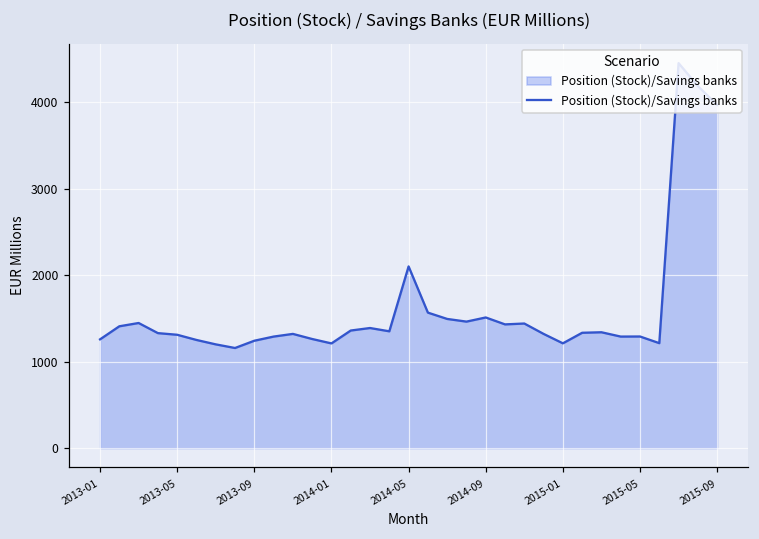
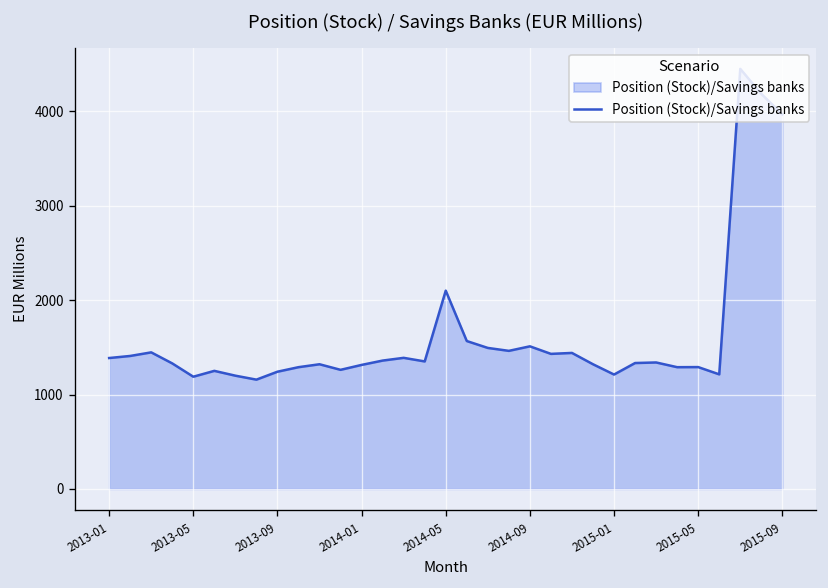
2013-01: 1300 -> 1400
2013-05: 1300 -> 1200
2014-01: 1200 -> 1300
